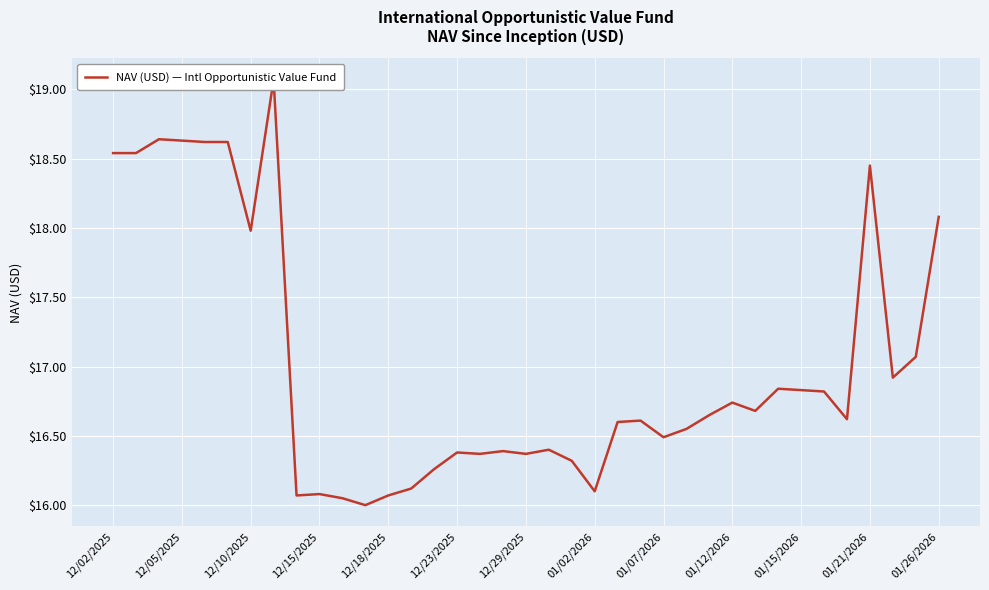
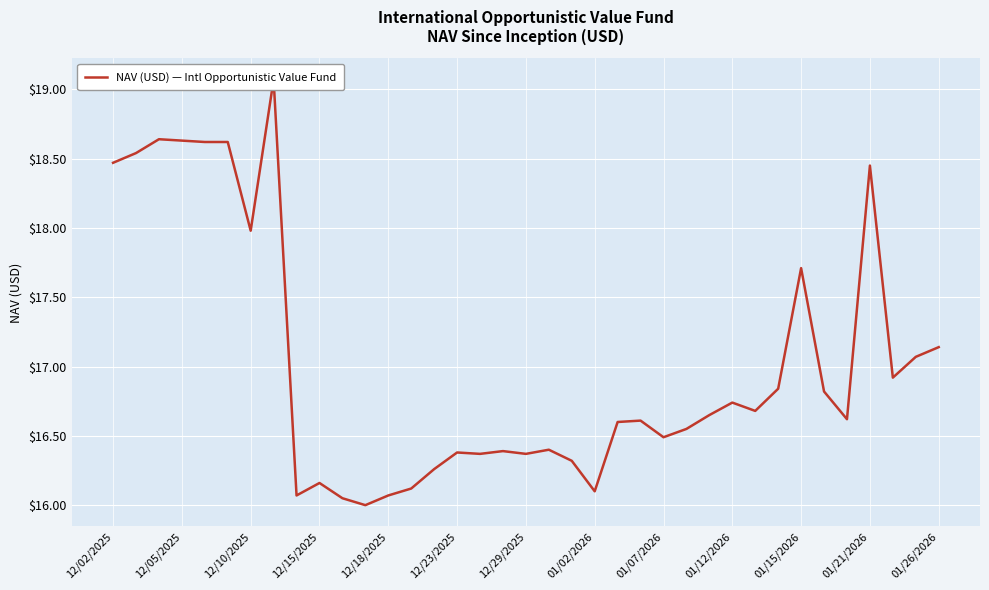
12/02/2025: $18.54 -> $18.47
12/15/2025: $16.08 -> $16.16
01/15/2026: $16.83 -> $17.71
01/26/2026: $18.08 -> $17.14
